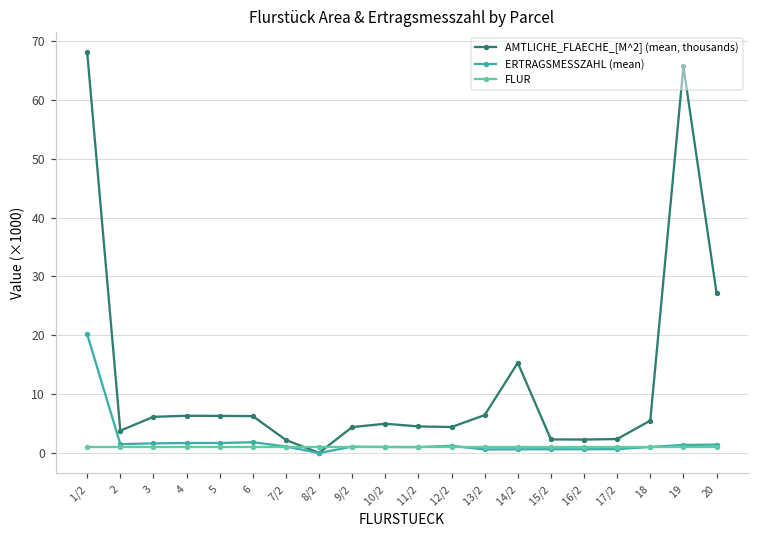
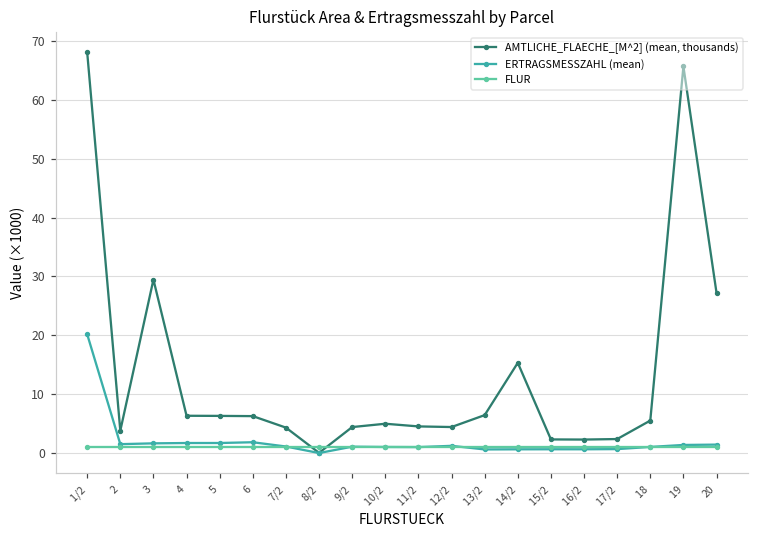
AMTLICHE_FLAECHE_[M^2] (mean, thousands), 3: 6 -> 29
AMTLICHE_FLAECHE_[M^2] (mean, thousands), 7/2: 2 -> 4
